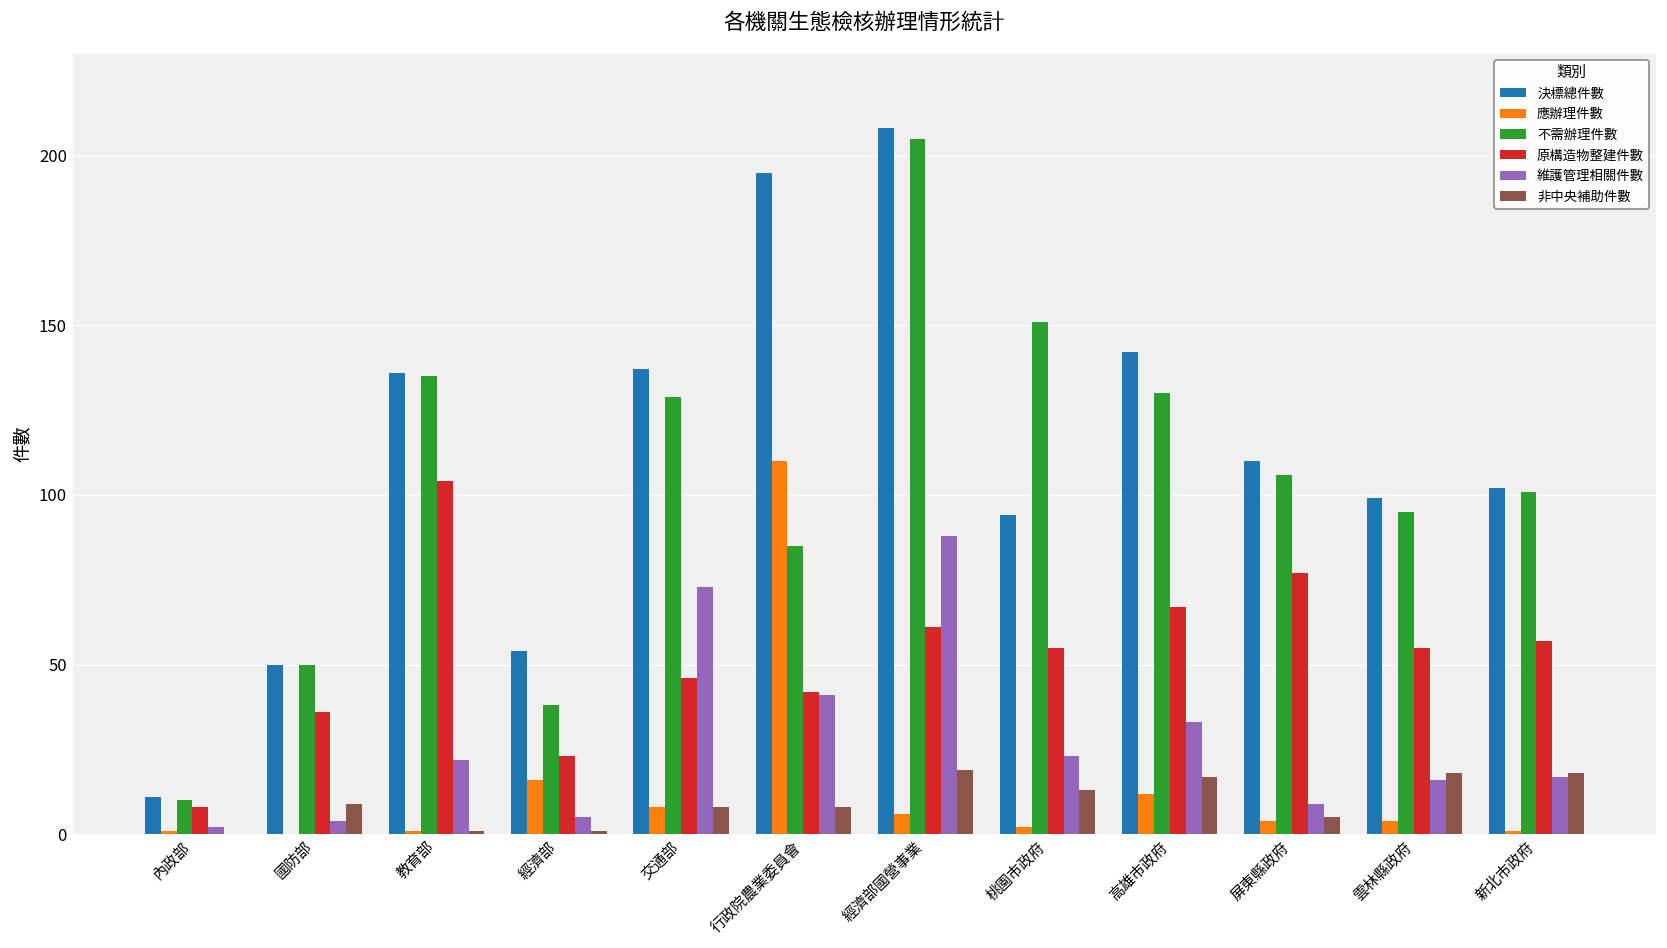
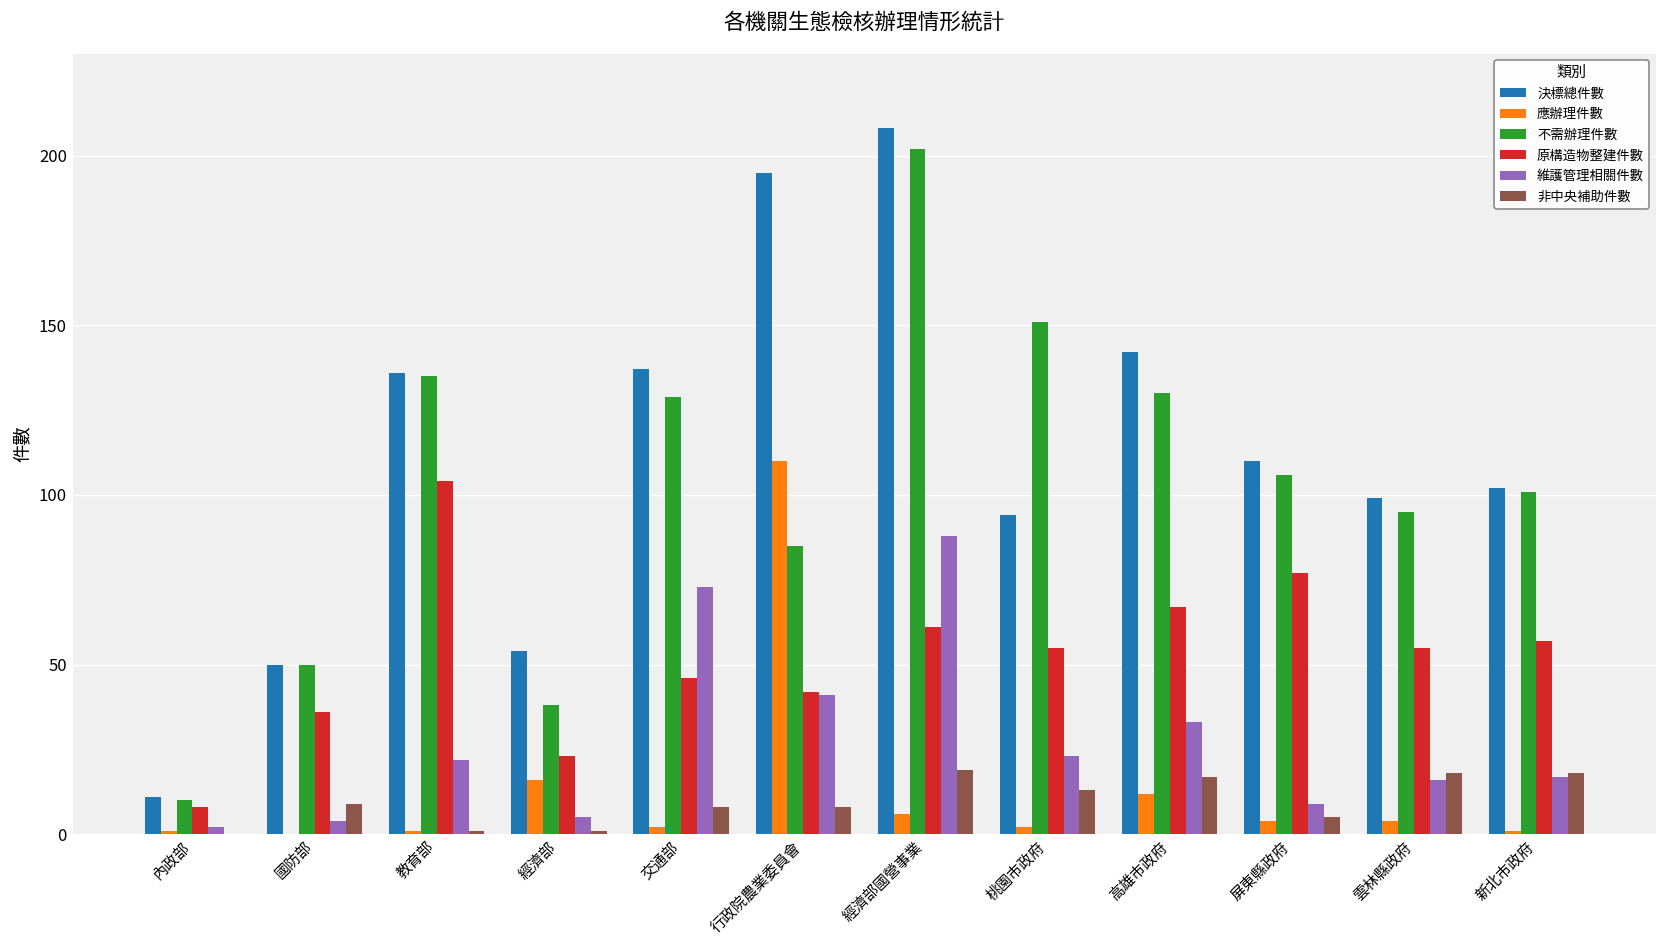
應辦理件數, 交通部: 8 -> 2
不需辦理件數, 經濟部國營事業: 205 -> 202
